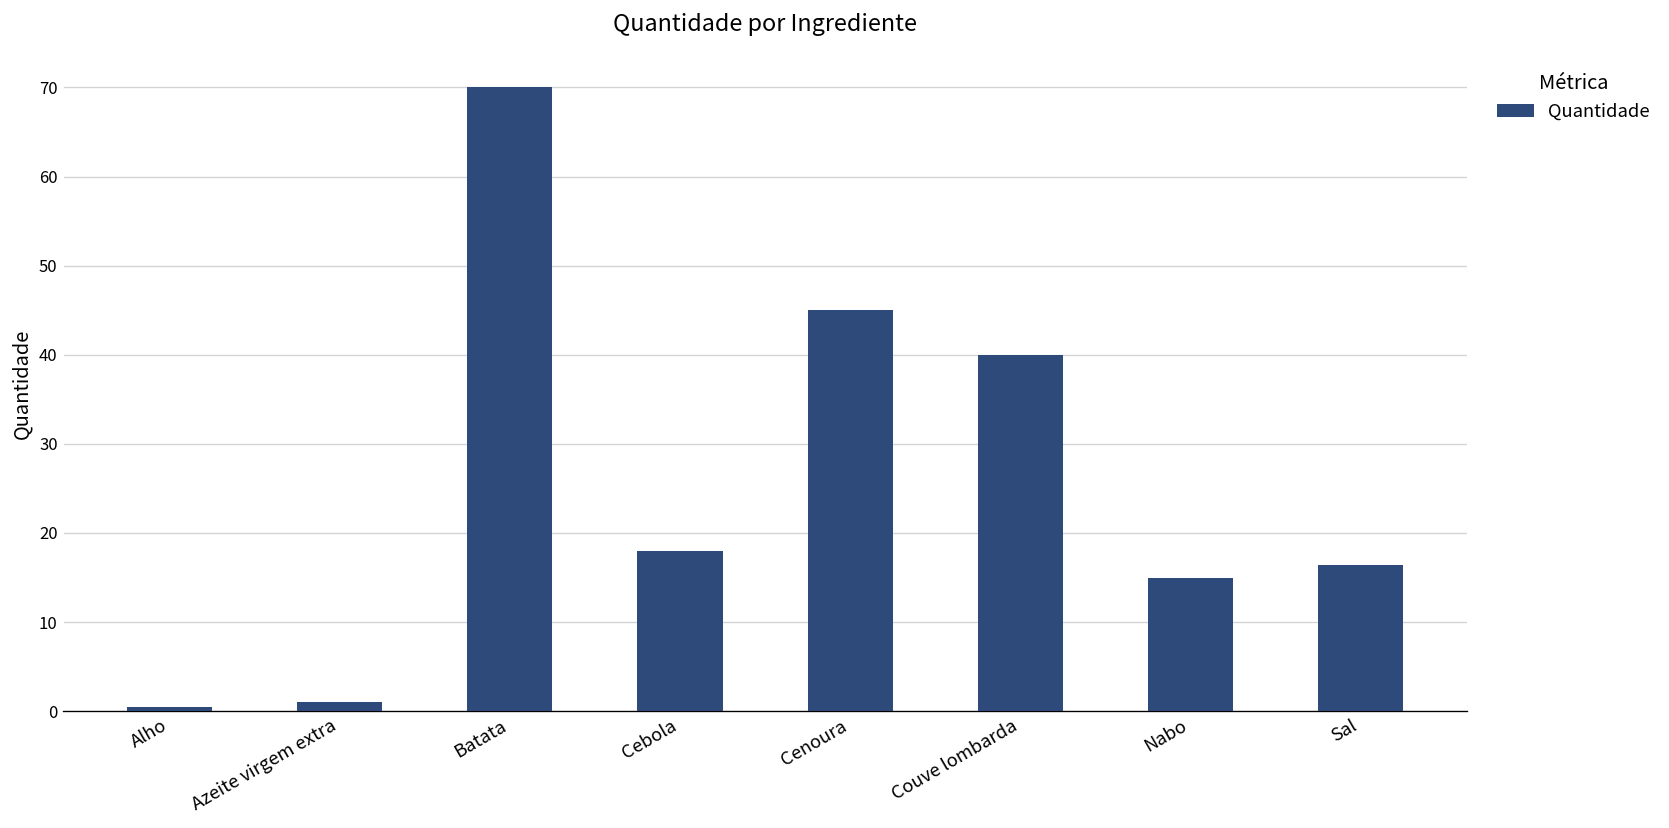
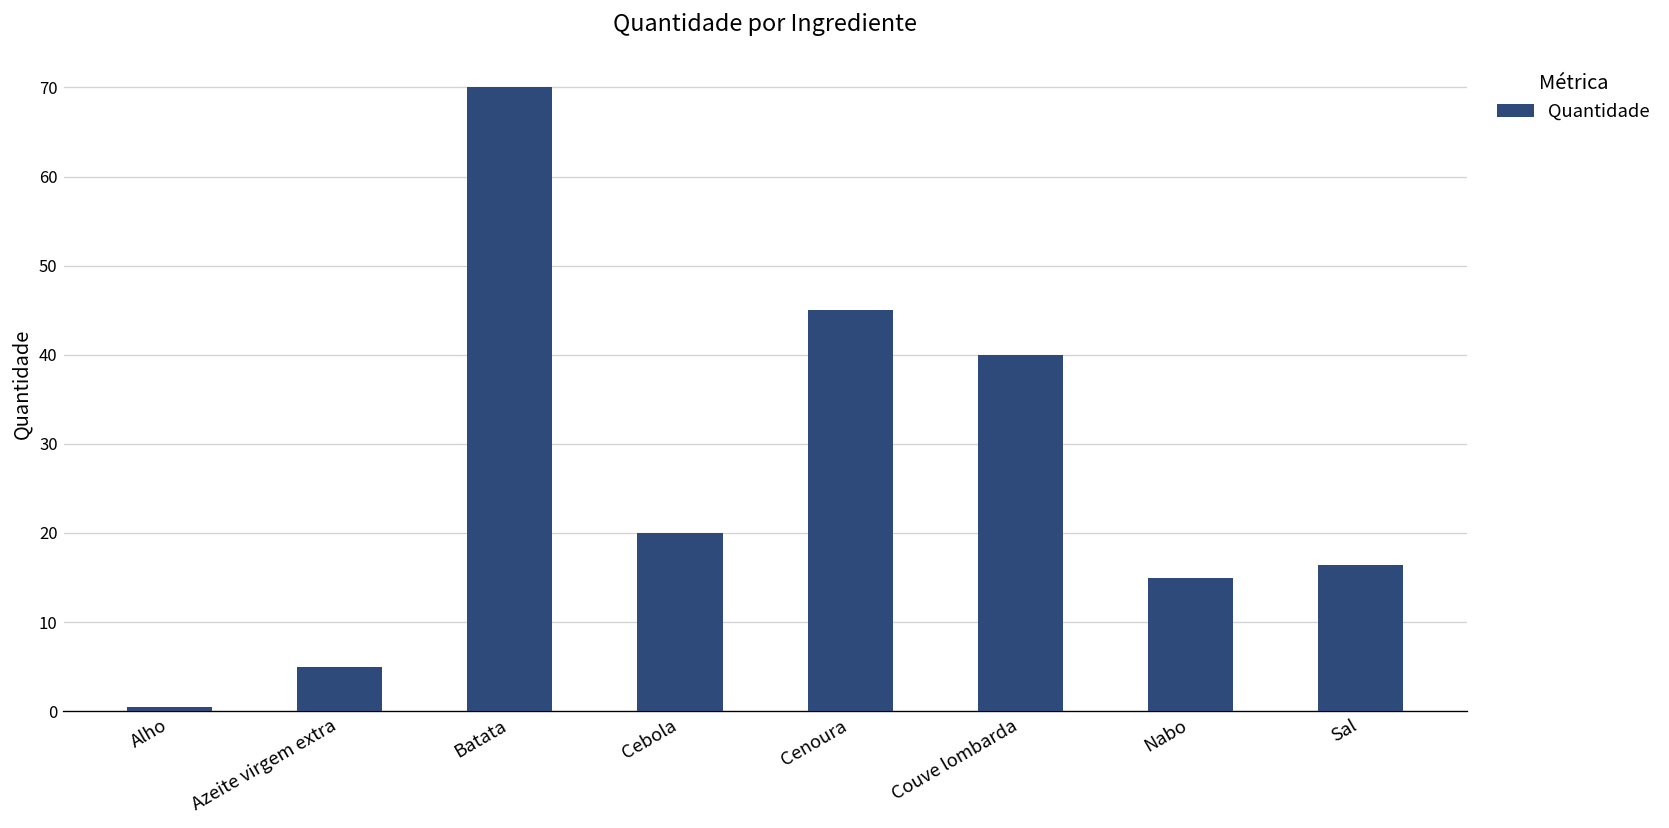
Azeite virgem extra: 1 -> 5
Cebola: 18 -> 20
